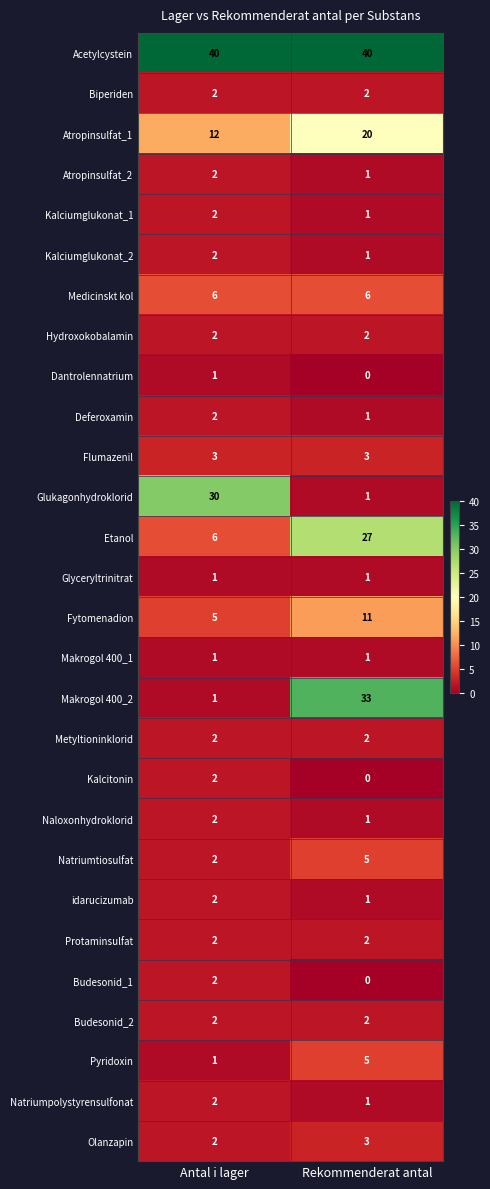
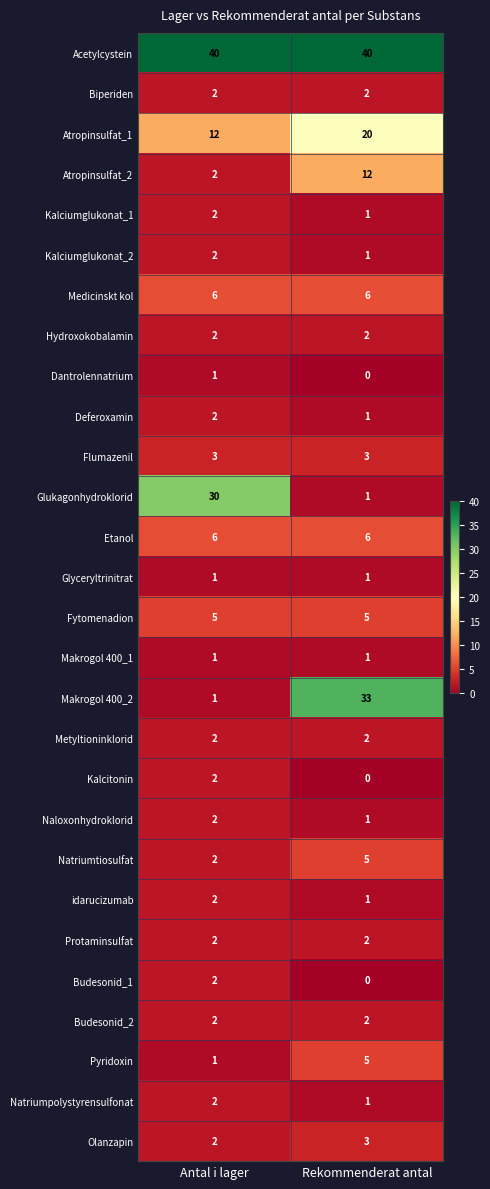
Atropinsulfat_2, Rekommenderat antal: 1 -> 12
Etanol, Rekommenderat antal: 27 -> 6
Fytomenadion, Rekommenderat antal: 11 -> 5
